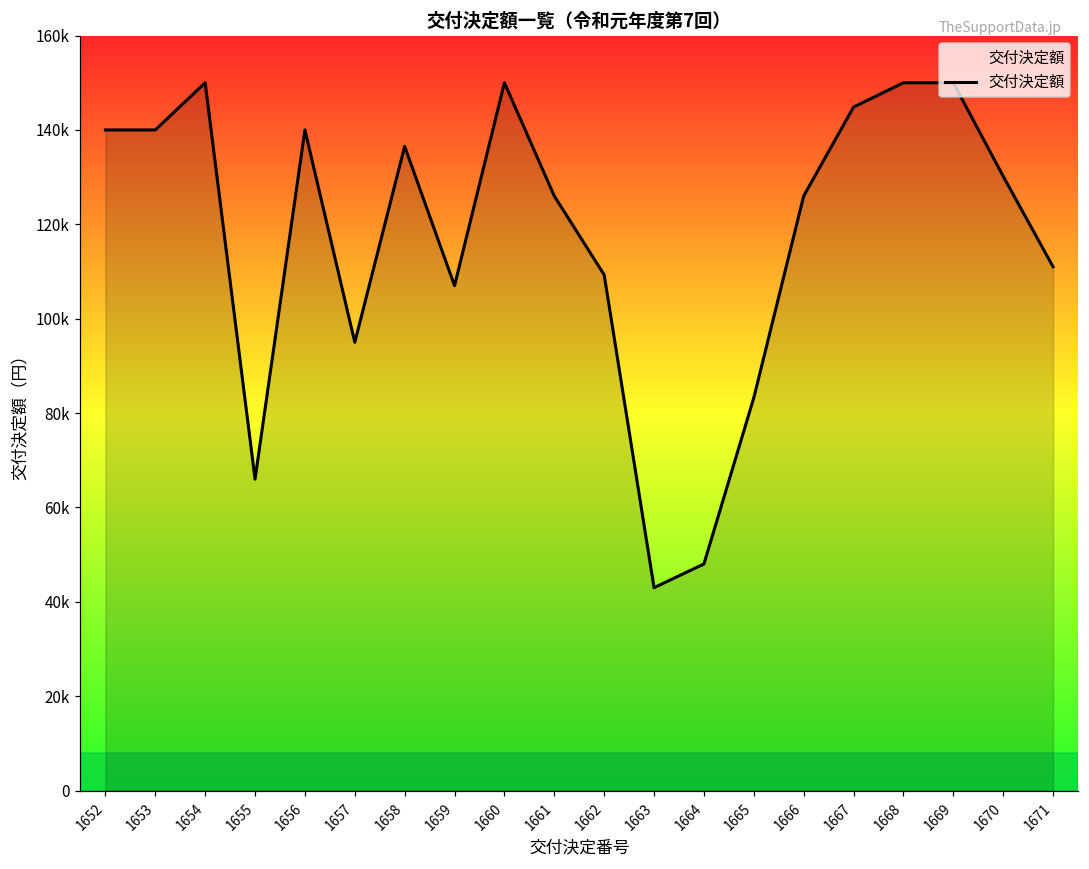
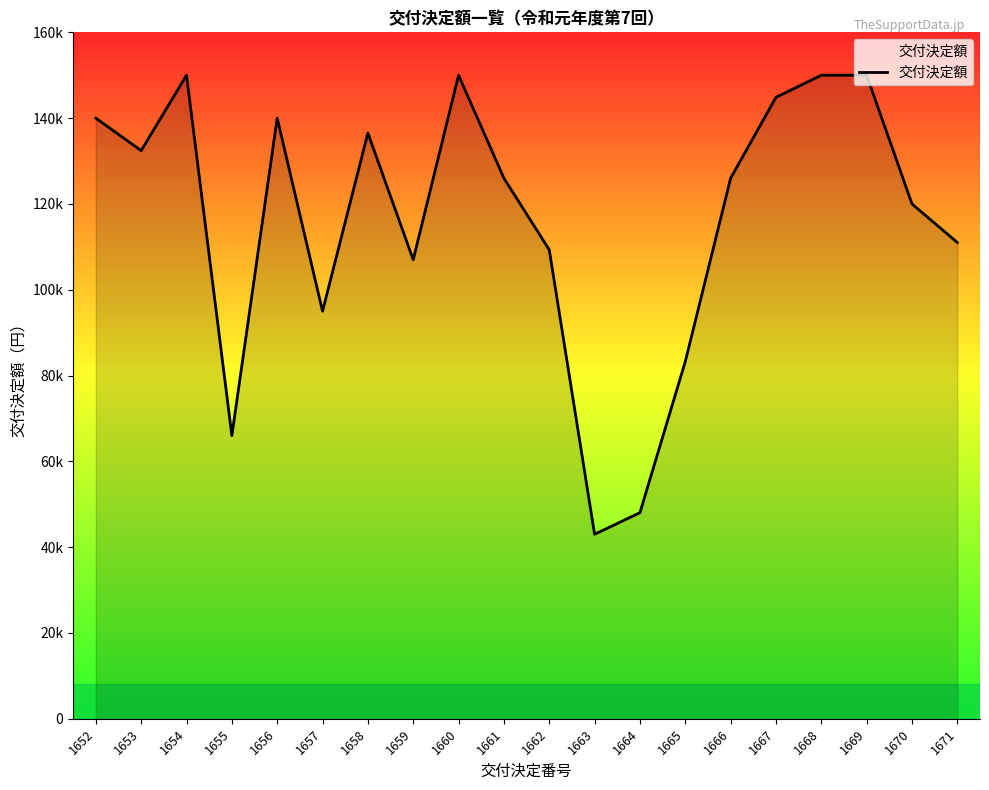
1653: 140000 -> 132000
1670: 130000 -> 120000
